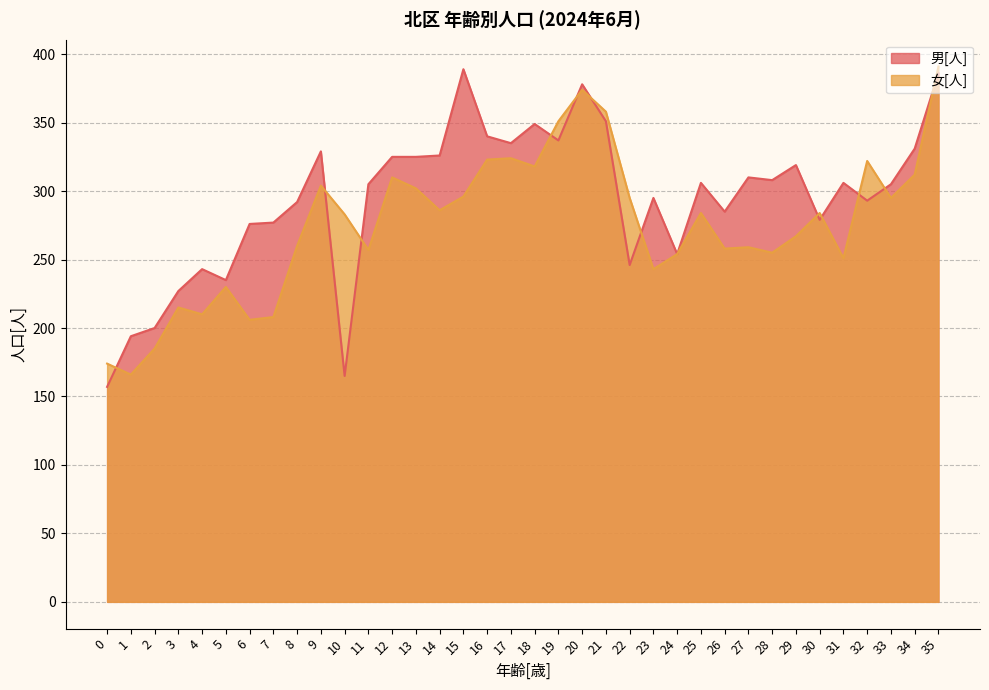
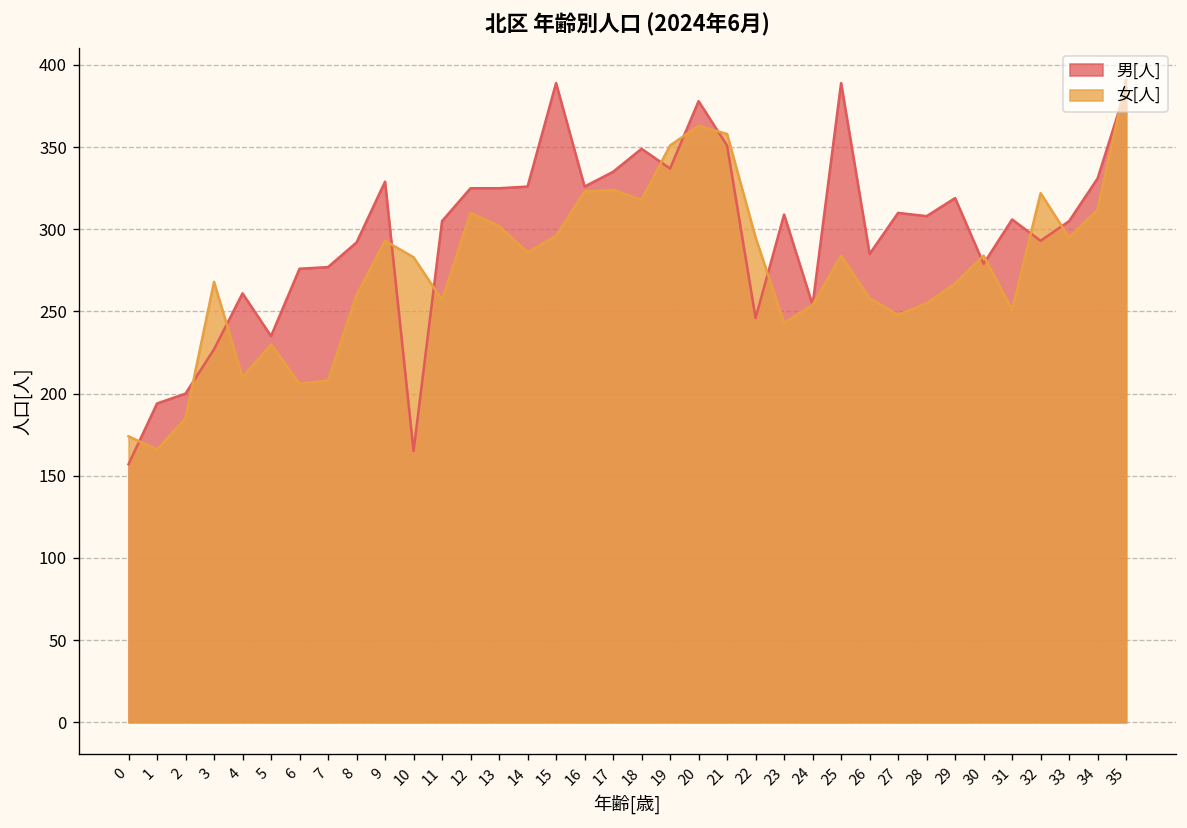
女[人], 3: 215 -> 268
男[人], 4: 243 -> 261
女[人], 9: 304 -> 293
男[人], 16: 340 -> 326
女[人], 20: 374 -> 363
男[人], 23: 295 -> 309
男[人], 25: 306 -> 389
女[人], 27: 259 -> 248
